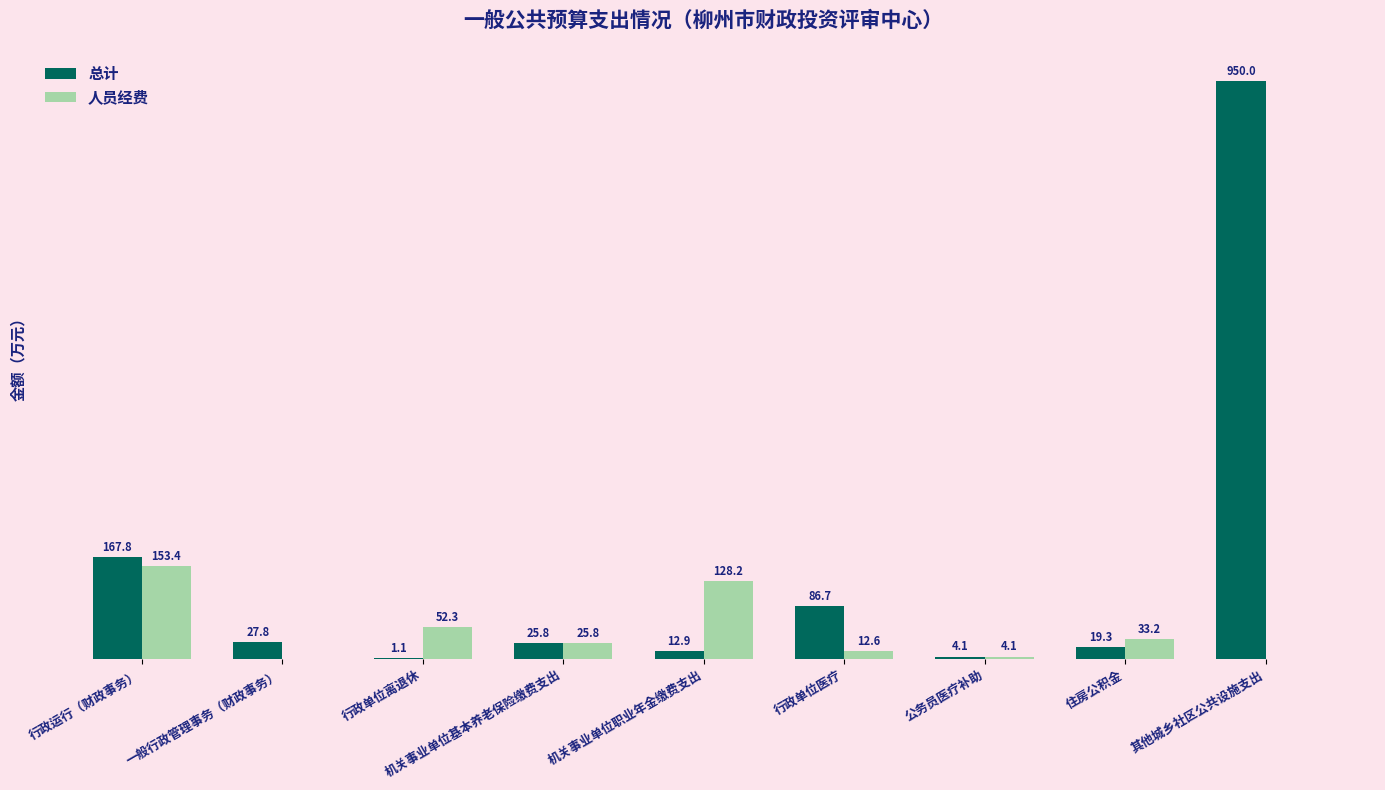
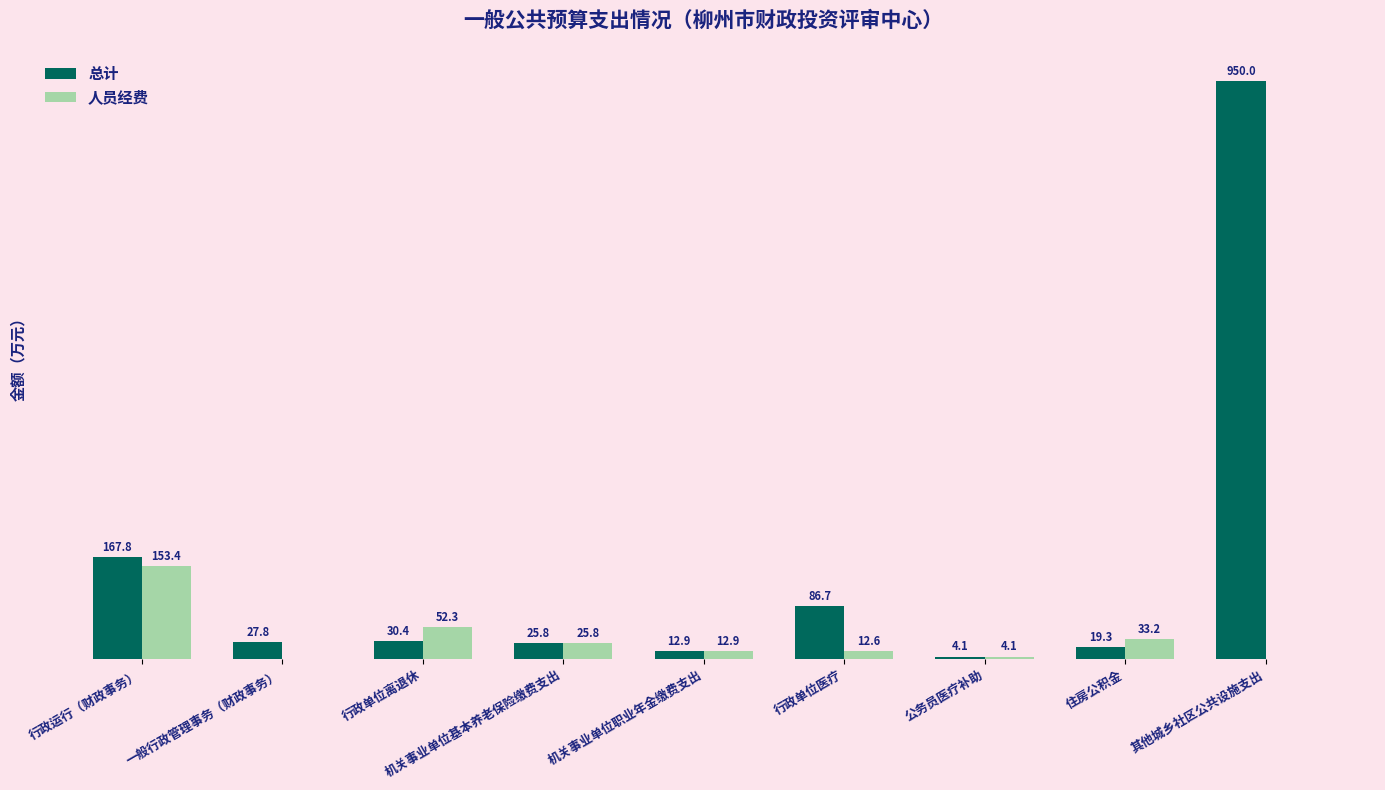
总计, 行政单位离退休: 1.1 -> 30.4
人员经费, 机关事业单位职业年金缴费支出: 128.2 -> 12.9
